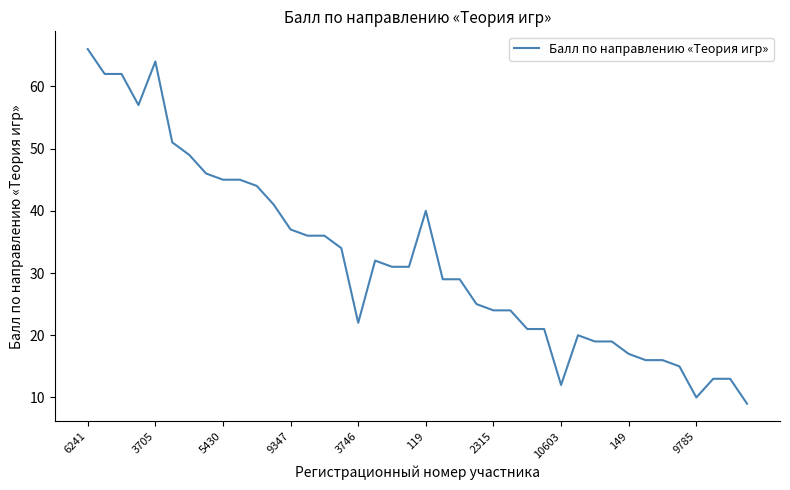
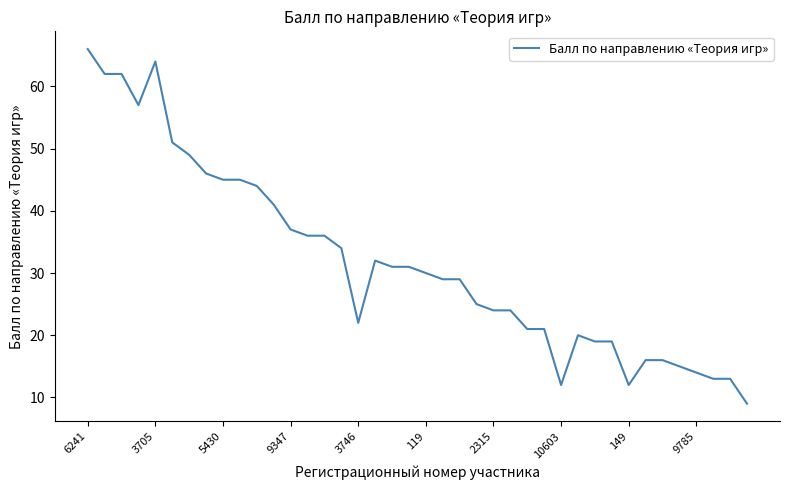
119: 40 -> 30
149: 17 -> 12
9785: 10 -> 14
